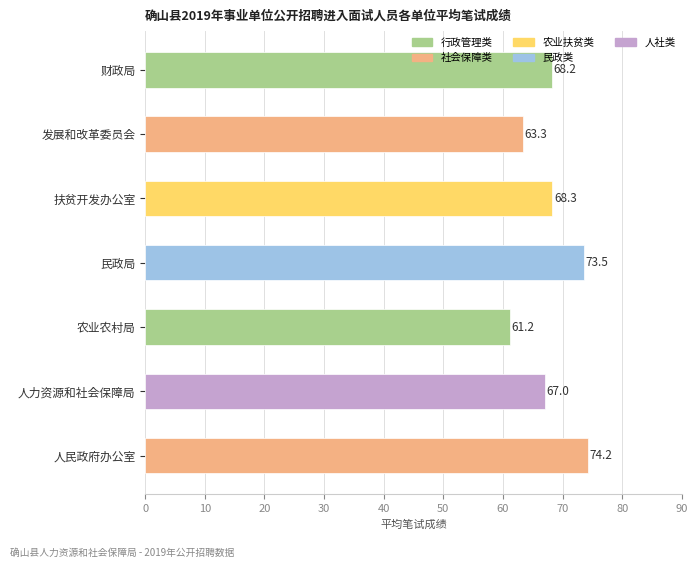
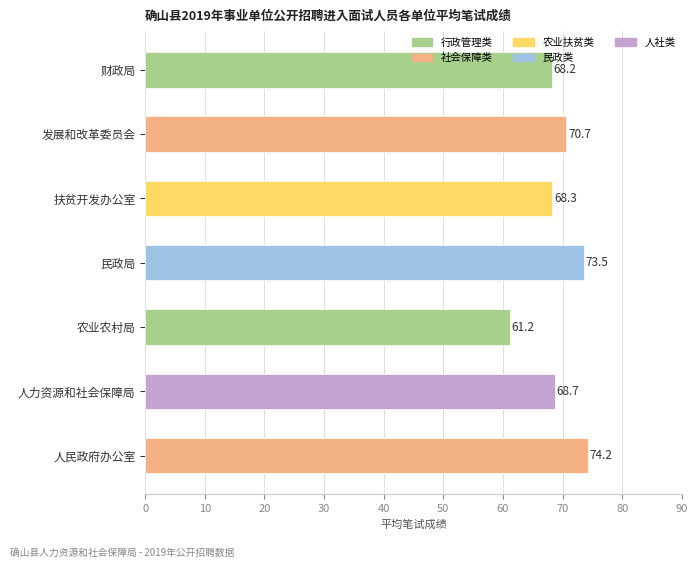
发展和改革委员会: 63.3 -> 70.7
人力资源和社会保障局: 67.0 -> 68.7
